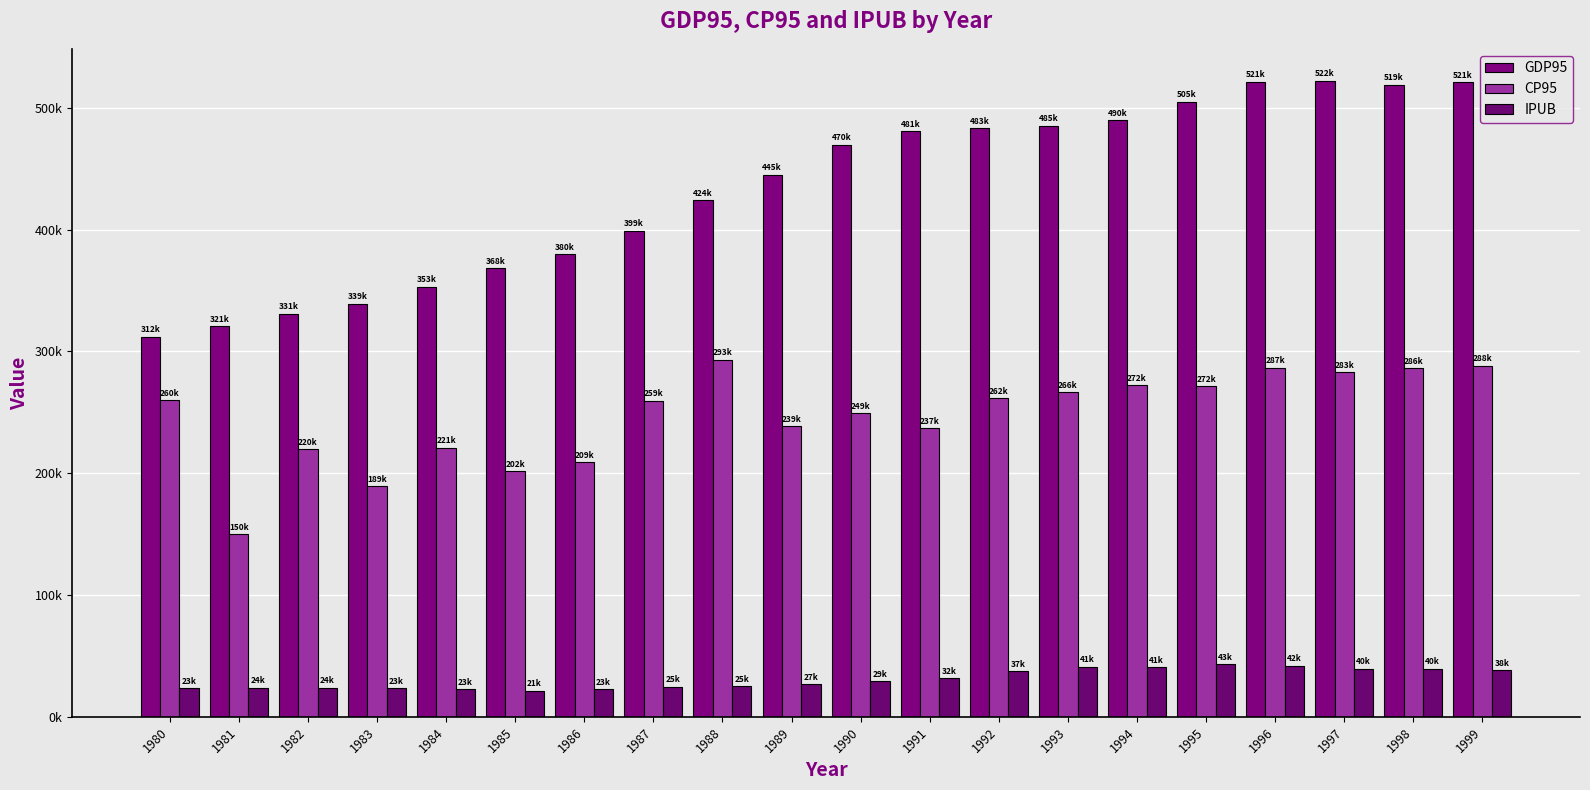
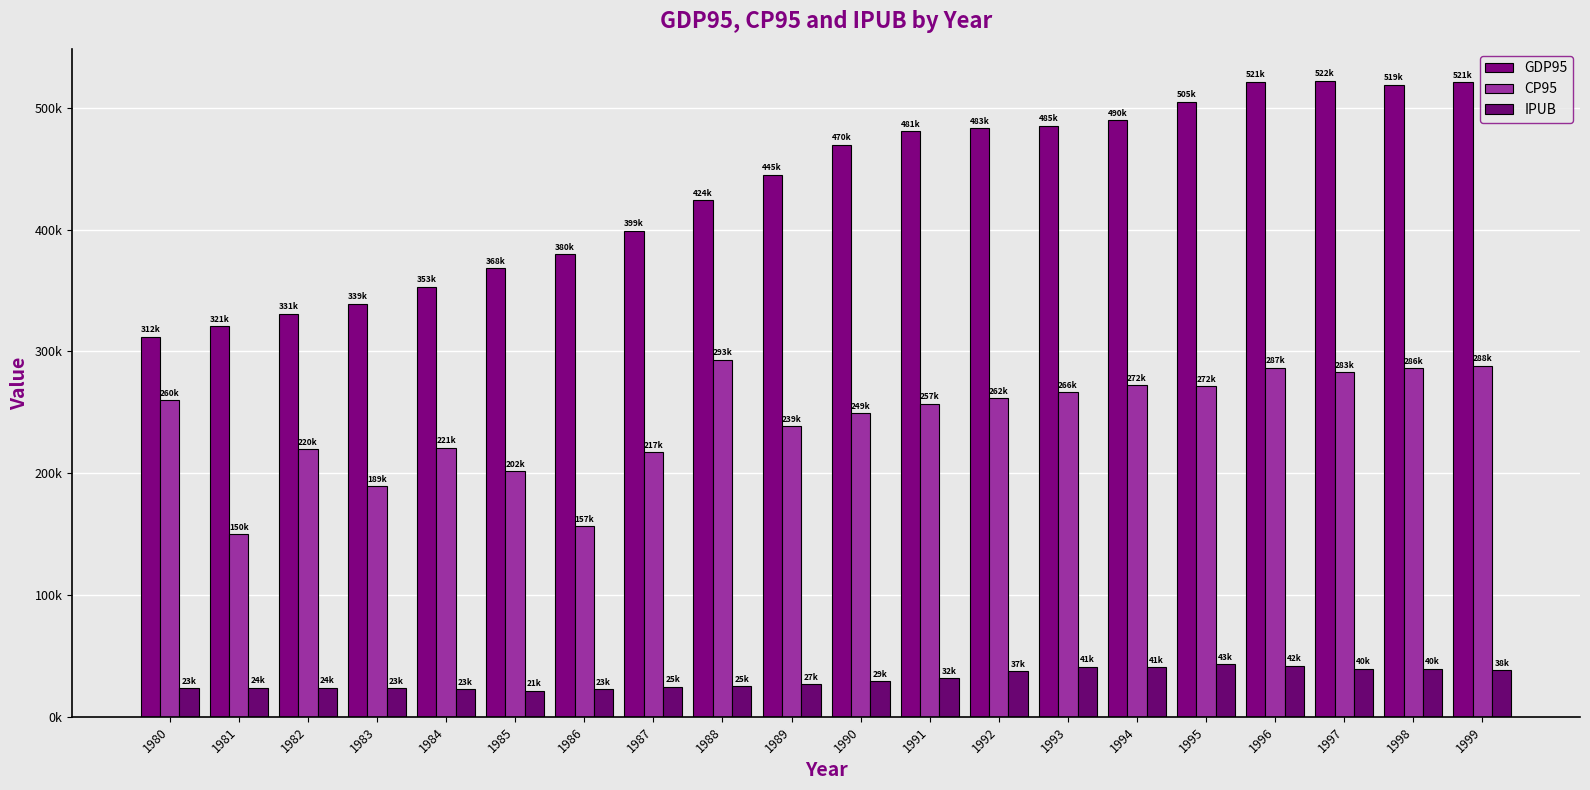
CP95, 1986: 209k -> 157k
CP95, 1987: 259k -> 217k
CP95, 1991: 237k -> 257k
